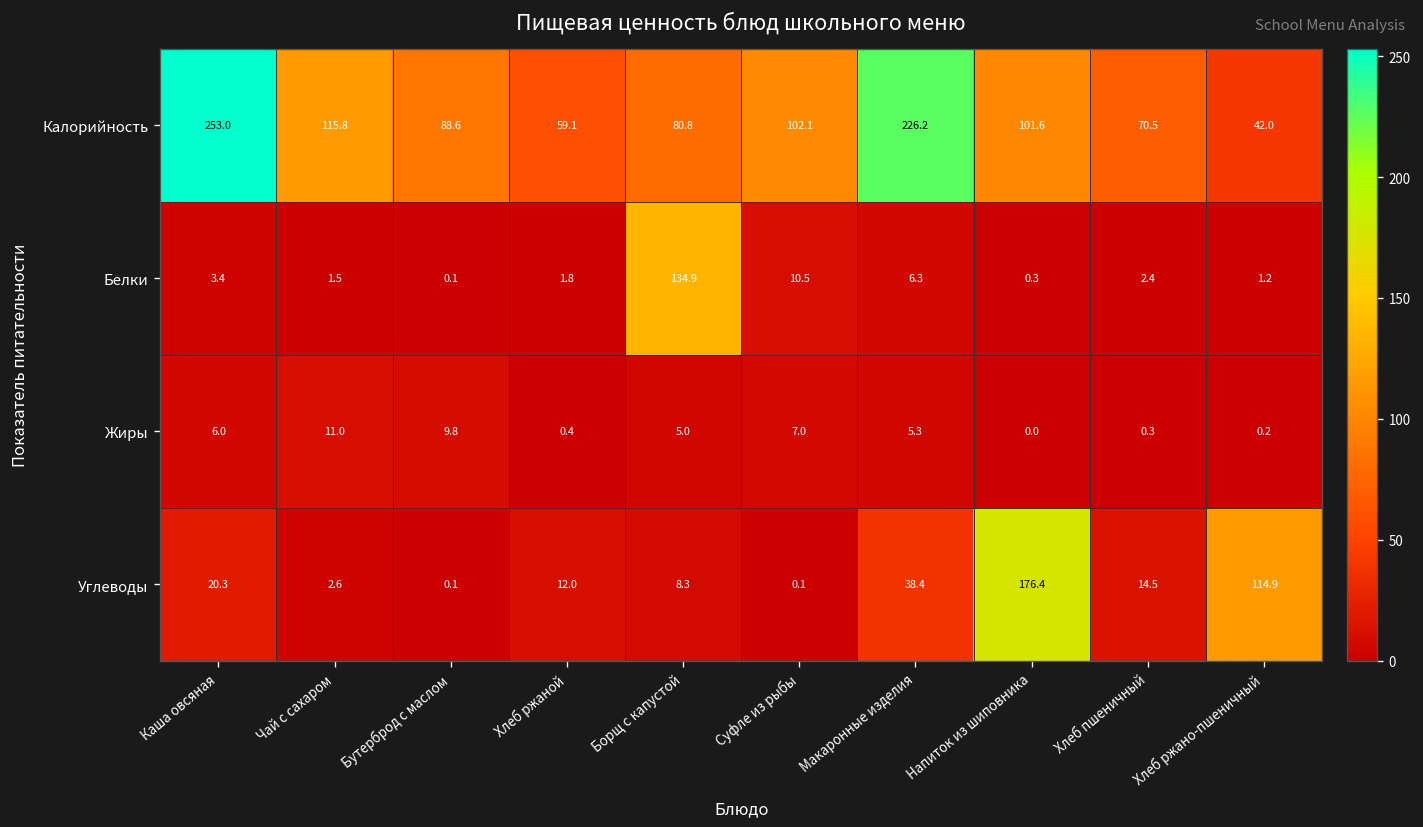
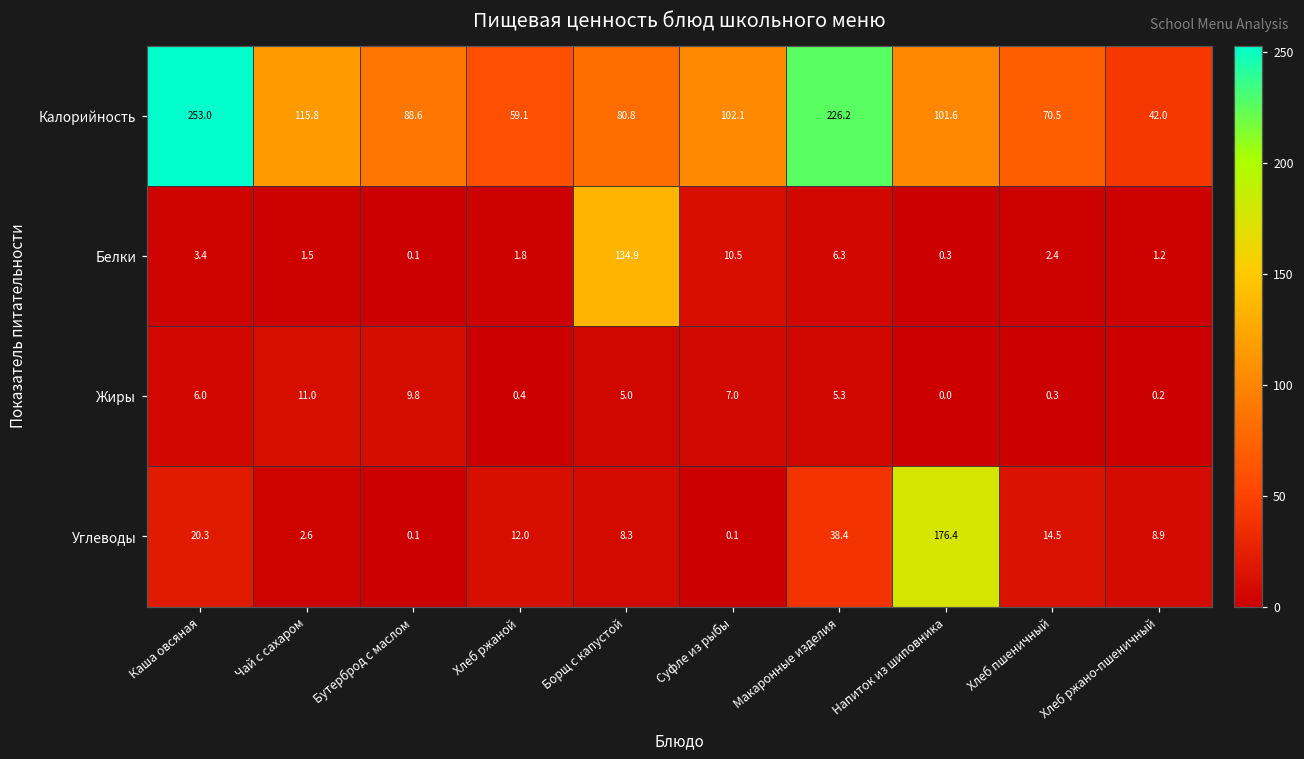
Углеводы, Хлеб ржано-пшеничный: 114.9 -> 8.9
